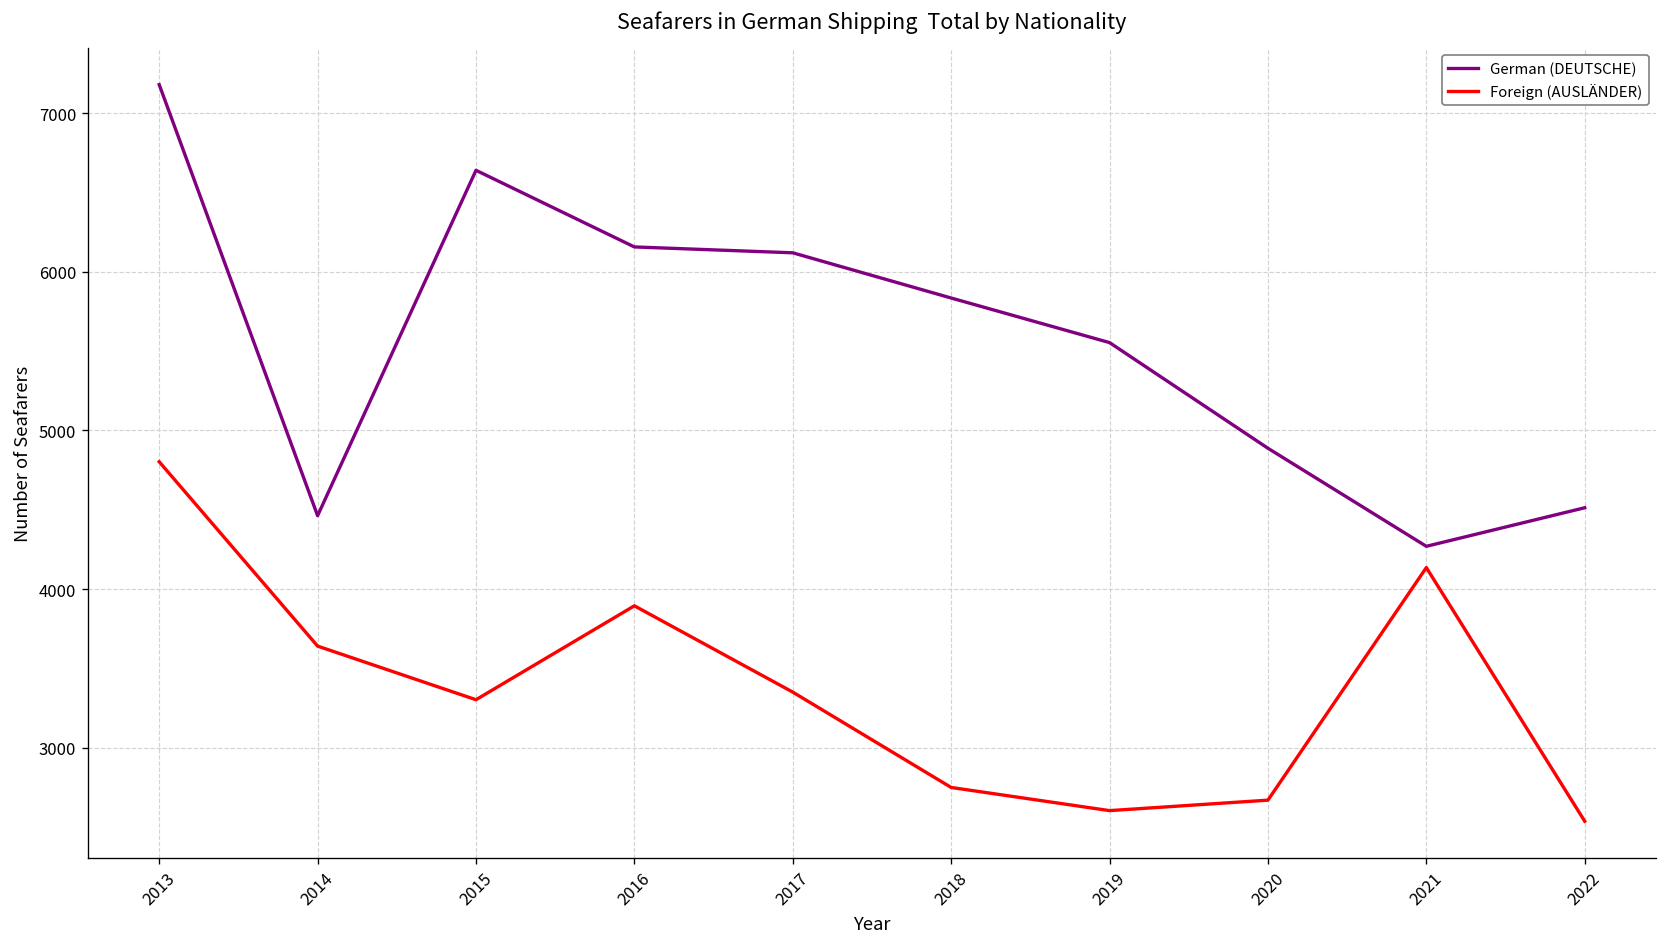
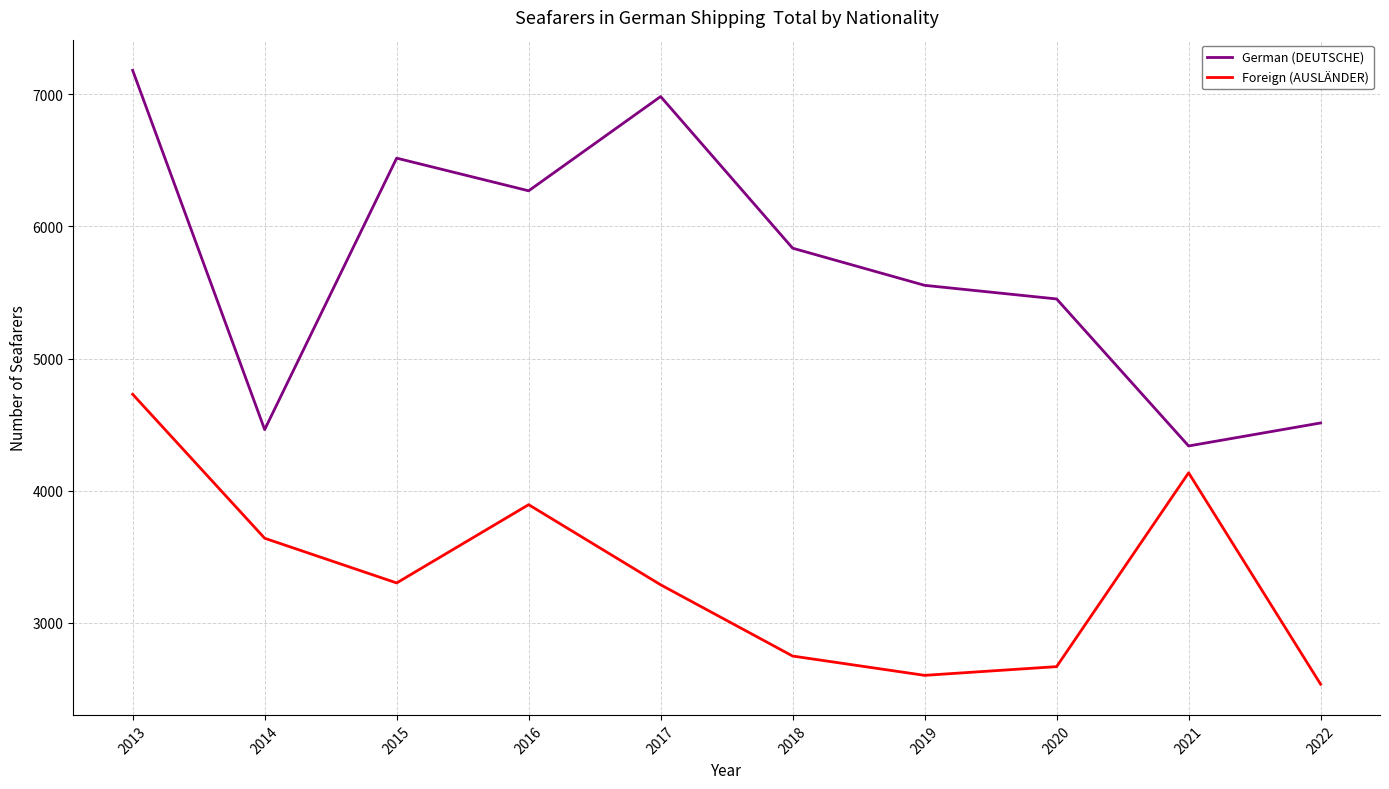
Foreign (AUSLÄNDER), 2013: 4800 -> 4730
German (DEUTSCHE), 2015: 6640 -> 6520
German (DEUTSCHE), 2016: 6160 -> 6270
German (DEUTSCHE), 2017: 6120 -> 6980
Foreign (AUSLÄNDER), 2017: 3350 -> 3290
German (DEUTSCHE), 2020: 4890 -> 5450
German (DEUTSCHE), 2021: 4270 -> 4340
